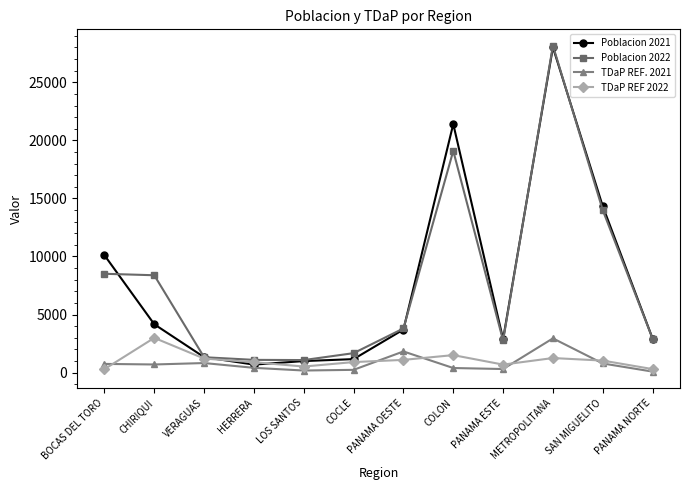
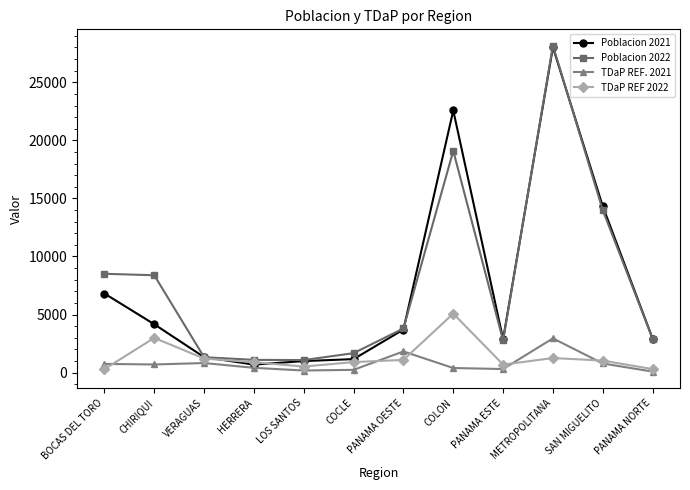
Poblacion 2021, BOCAS DEL TORO: 10100 -> 6800
Poblacion 2021, COLON: 21400 -> 22600
TDaP REF 2022, COLON: 1500 -> 5100
